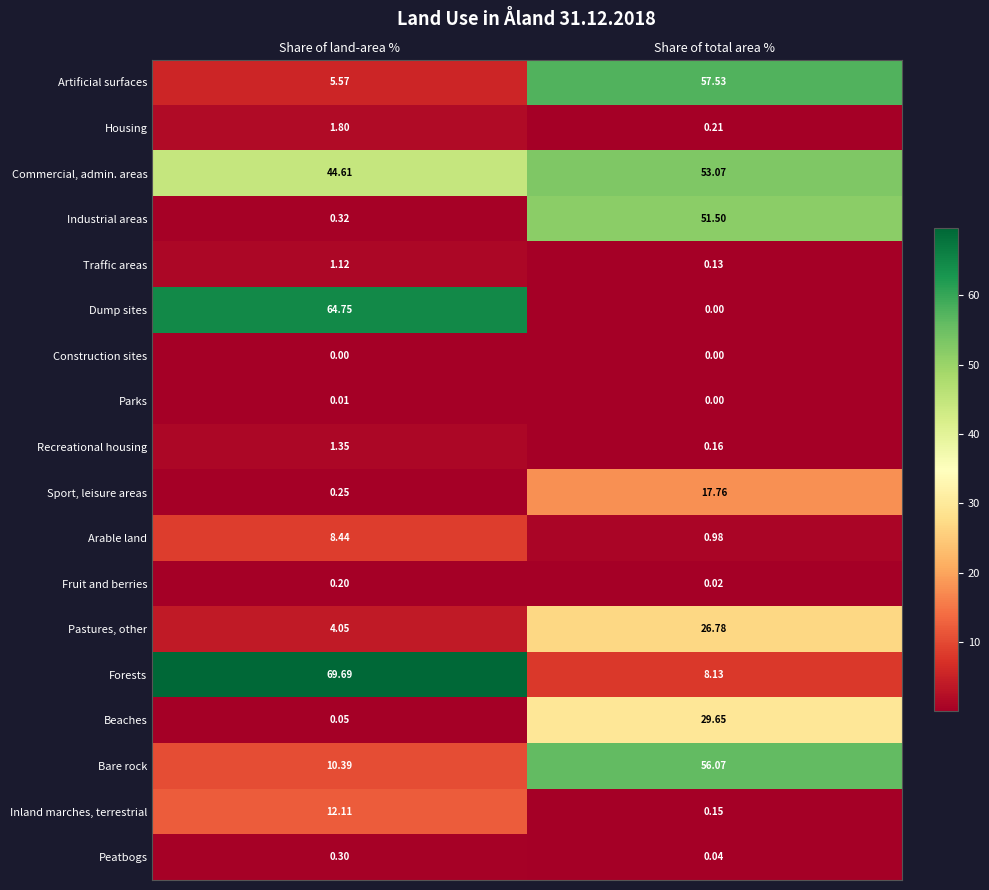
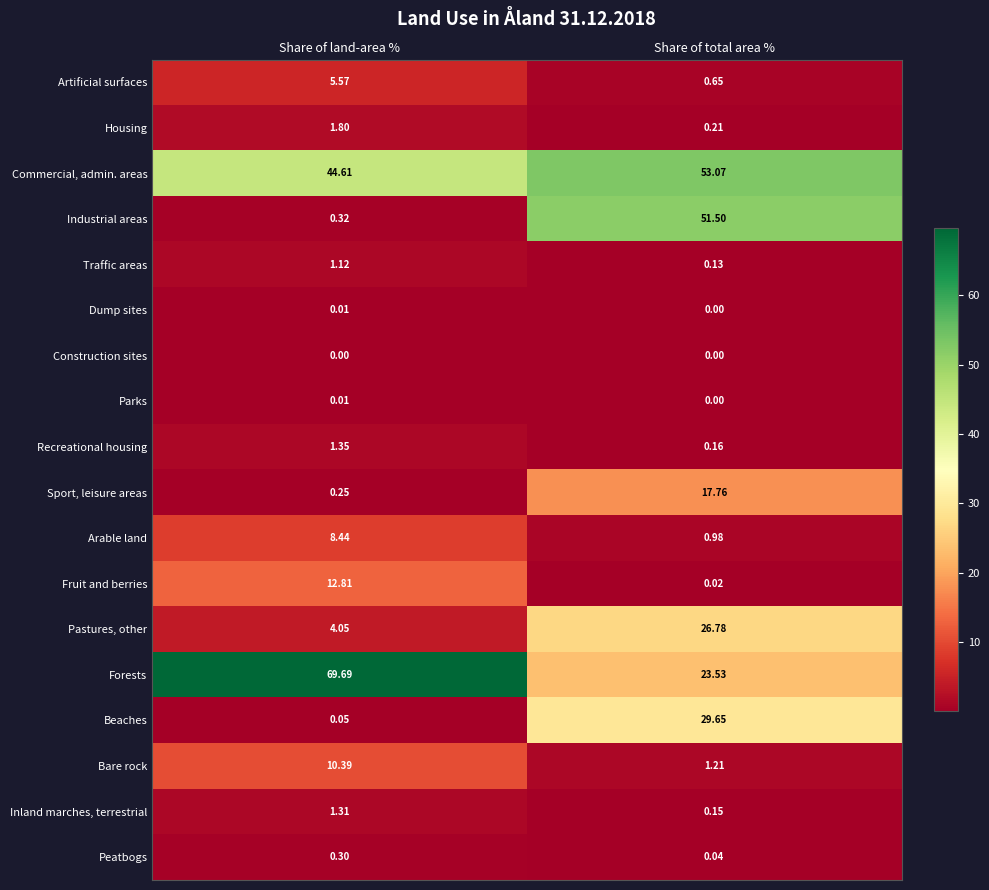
Artificial surfaces, Share of total area %: 57.53 -> 0.65
Dump sites, Share of land-area %: 64.75 -> 0.01
Fruit and berries, Share of land-area %: 0.20 -> 12.81
Forests, Share of total area %: 8.13 -> 23.53
Bare rock, Share of total area %: 56.07 -> 1.21
Inland marches, terrestrial, Share of land-area %: 12.11 -> 1.31
